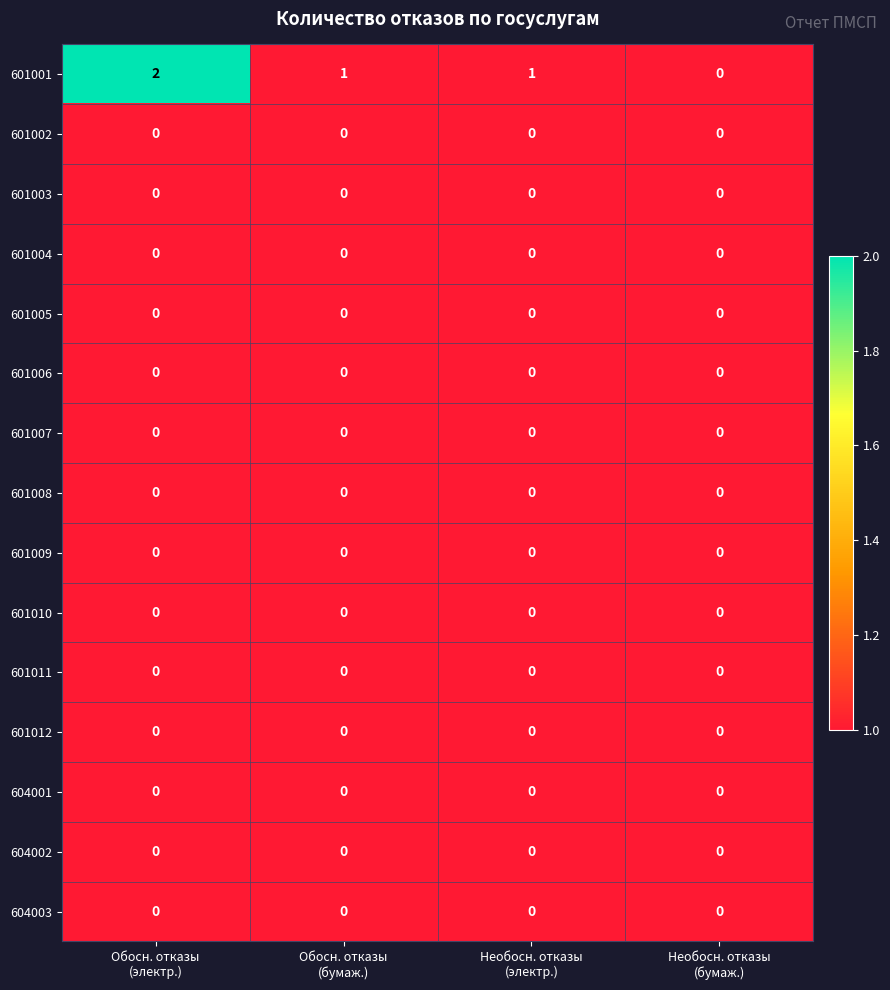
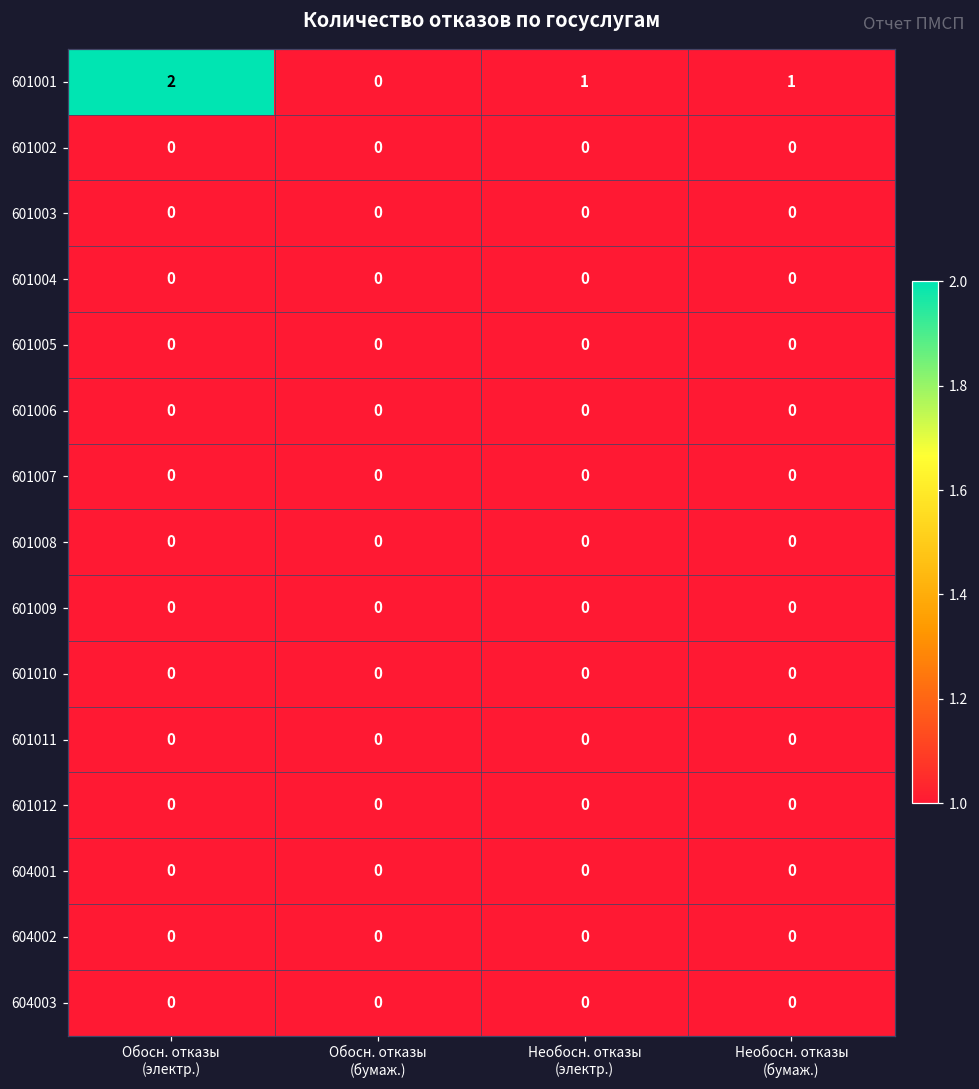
601001, Обосн. отказы (бумаж.): 1 -> 0
601001, Необосн. отказы (бумаж.): 0 -> 1
